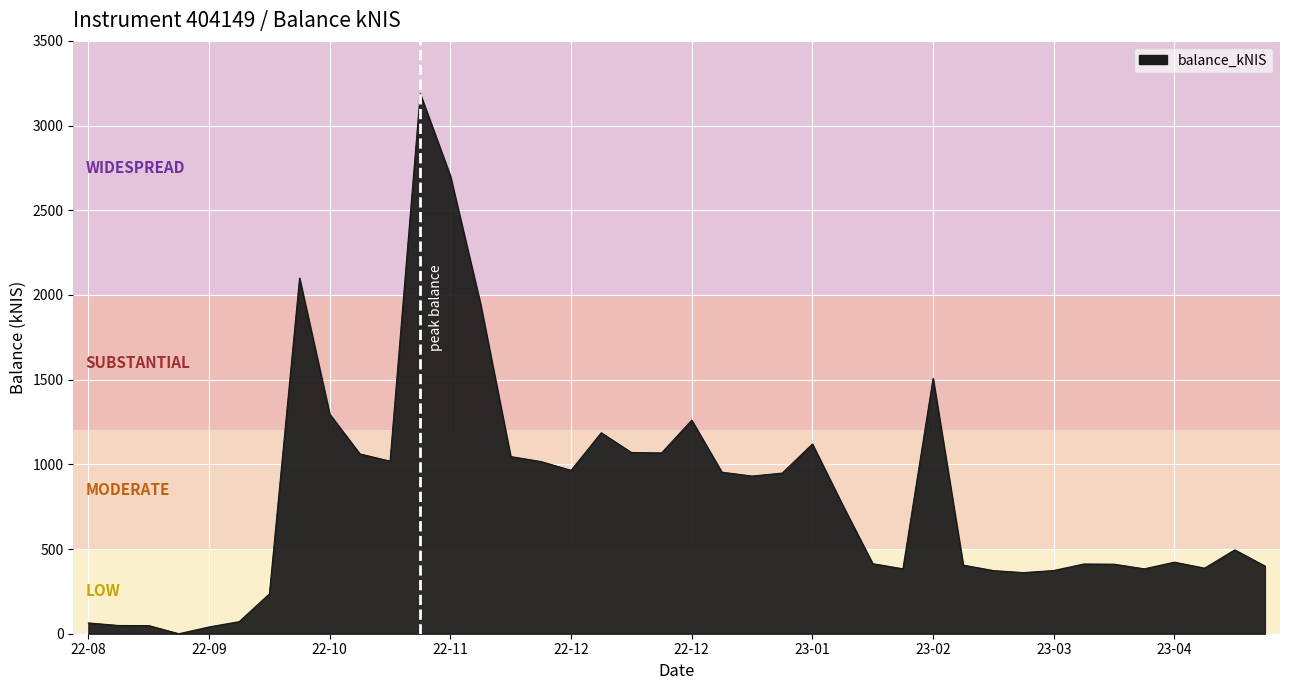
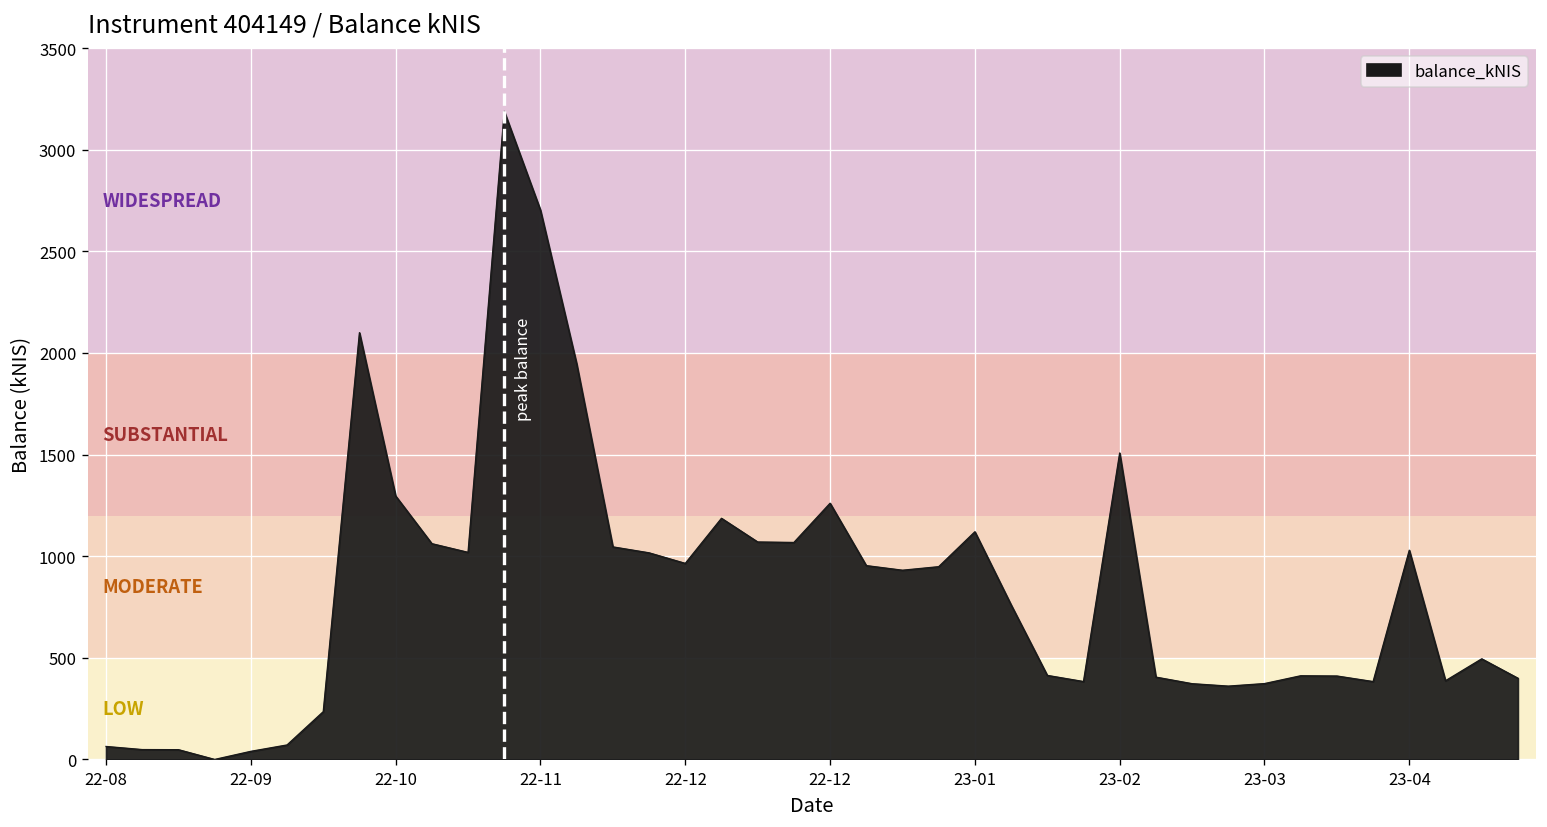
23-04: 420 -> 1030
